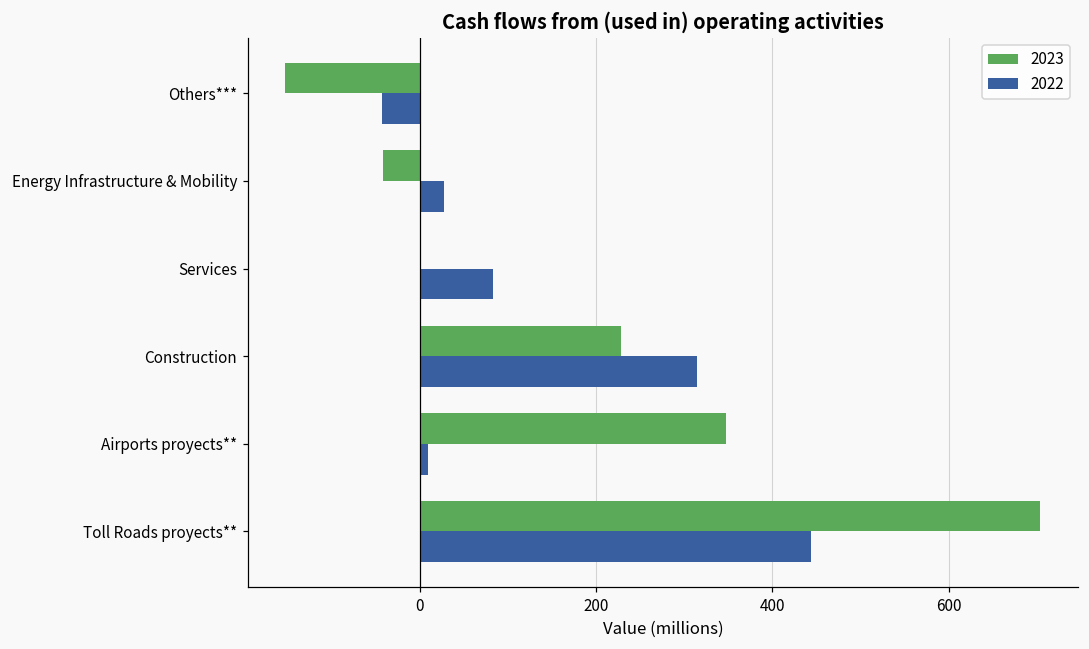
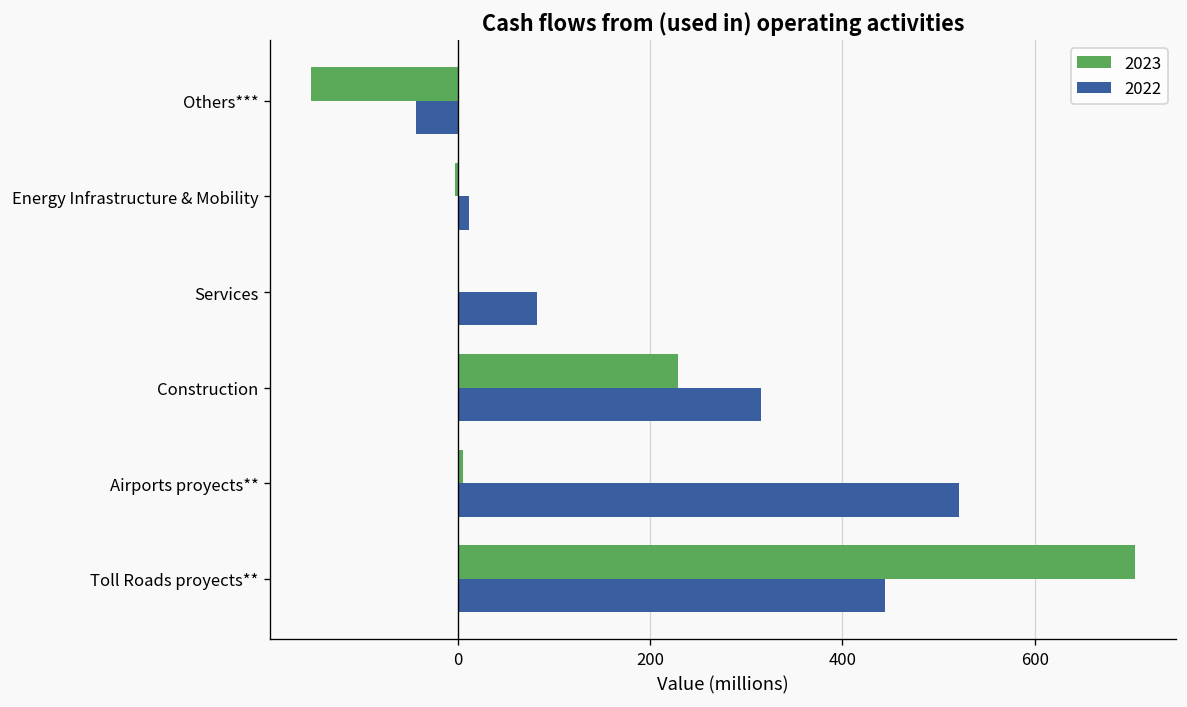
2023, Energy Infrastructure & Mobility: -40 -> 0
2022, Energy Infrastructure & Mobility: 30 -> 10
2023, Airports proyects**: 350 -> 10
2022, Airports proyects**: 10 -> 520
